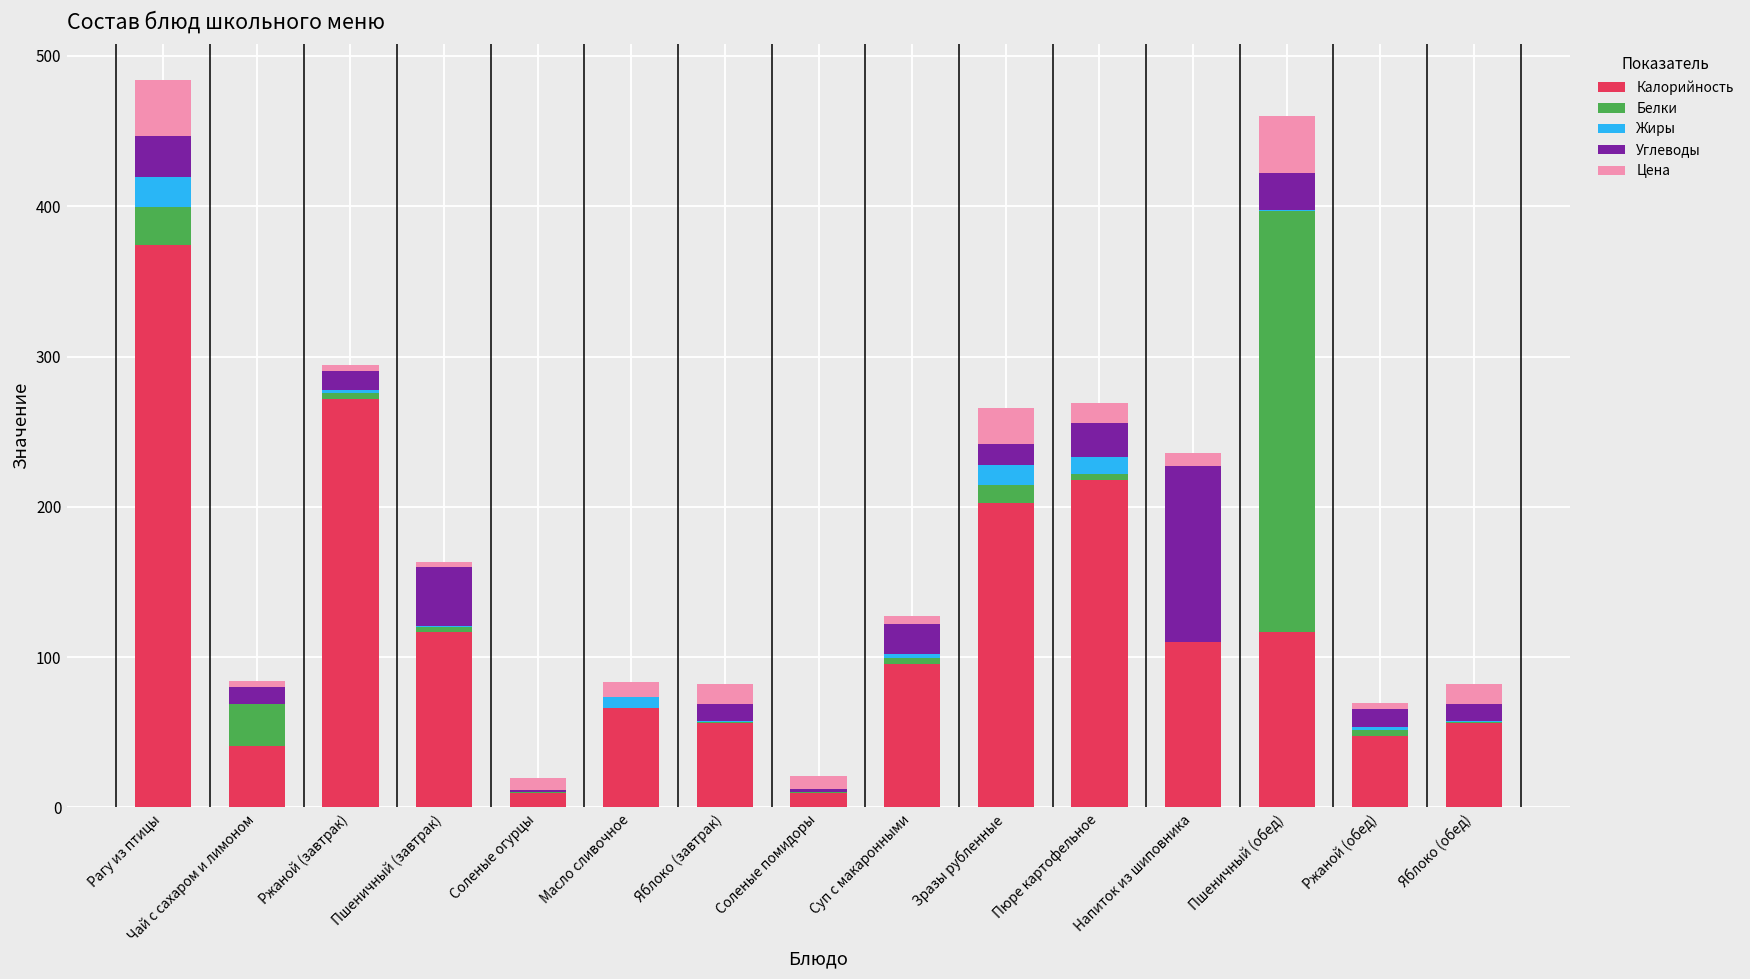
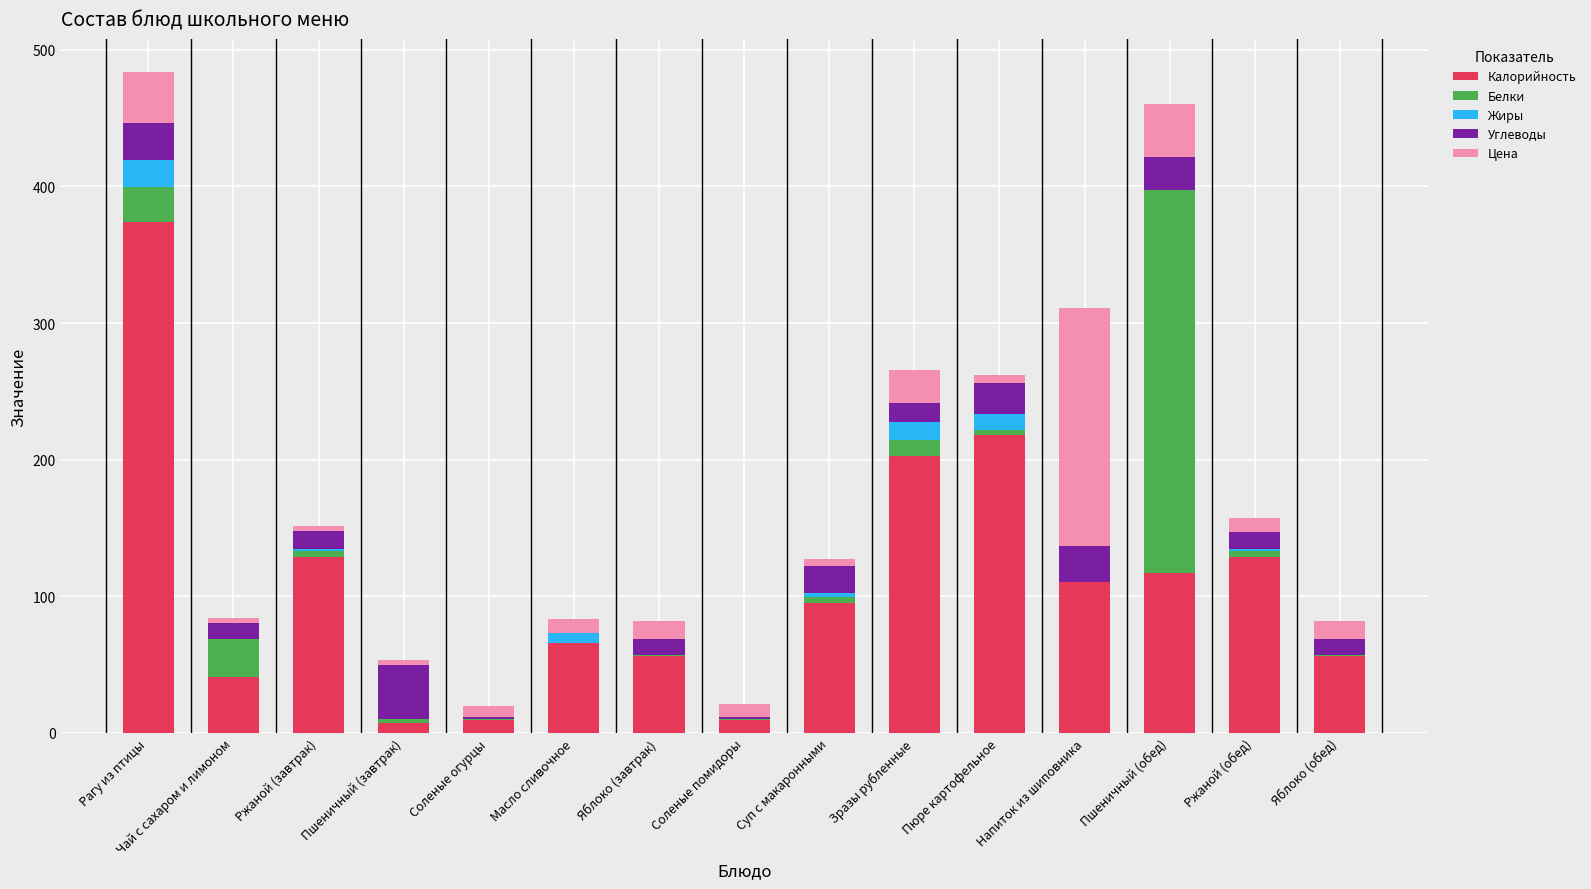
Калорийность, Ржаной (завтрак): 272 -> 129
Калорийность, Пшеничный (завтрак): 117 -> 7
Цена, Пюре картофельное: 13 -> 6
Углеводы, Напиток из шиповника: 117 -> 27
Цена, Напиток из шиповника: 9 -> 174
Калорийность, Ржаной (обед): 47 -> 129
Цена, Ржаной (обед): 4 -> 10
